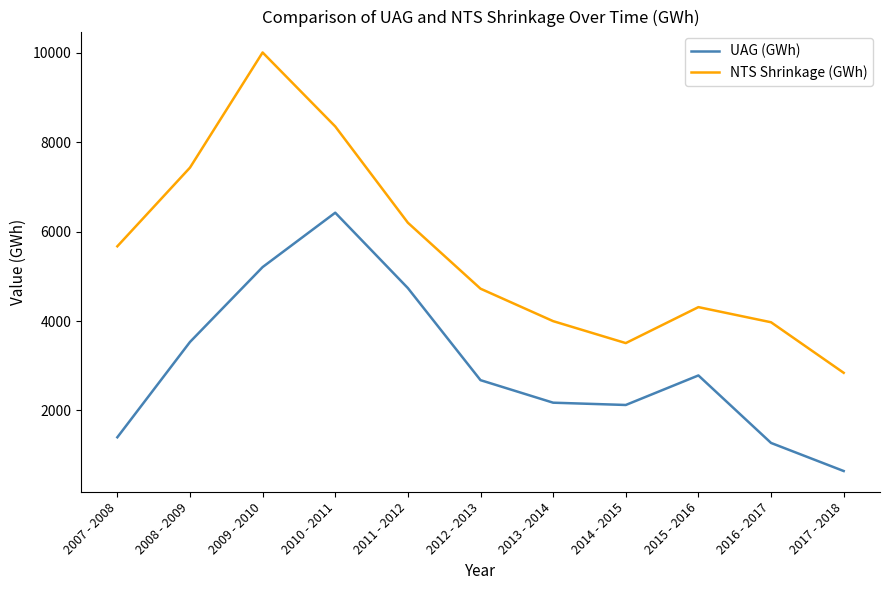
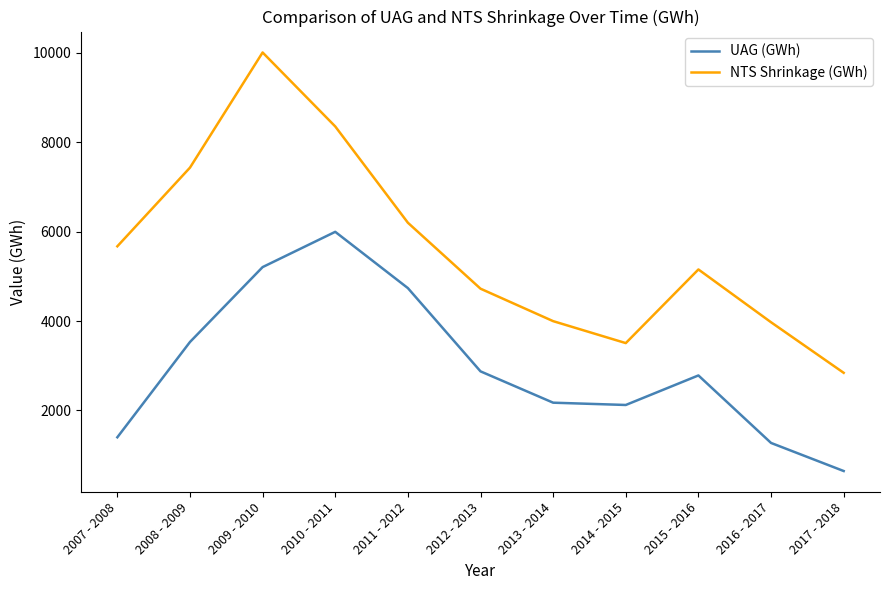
UAG (GWh), 2010 - 2011: 6400 -> 6000
UAG (GWh), 2012 - 2013: 2700 -> 2900
NTS Shrinkage (GWh), 2015 - 2016: 4300 -> 5200
